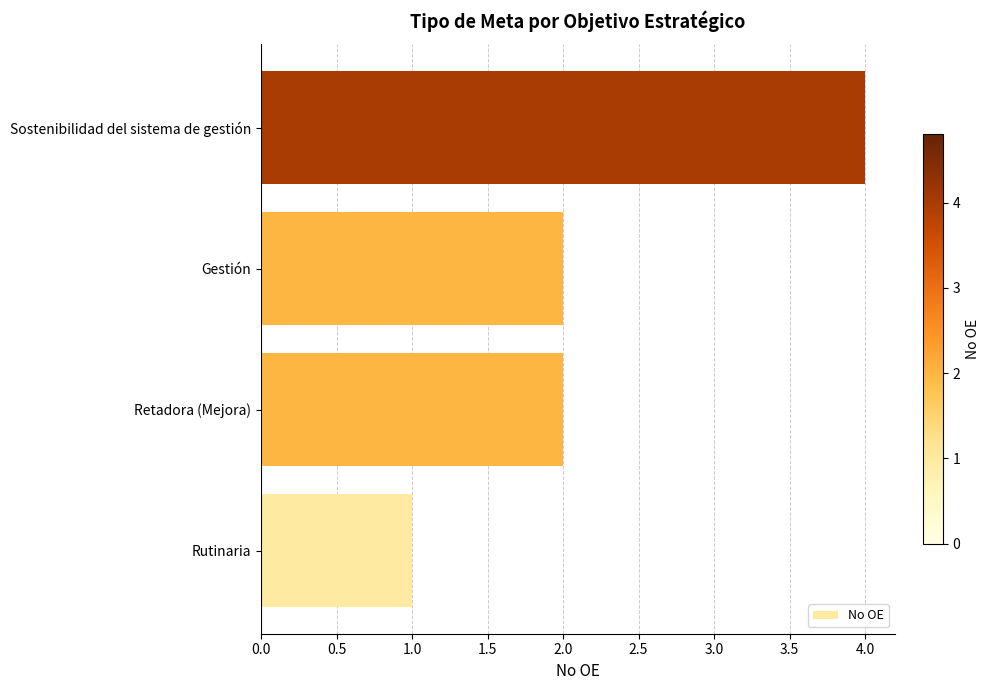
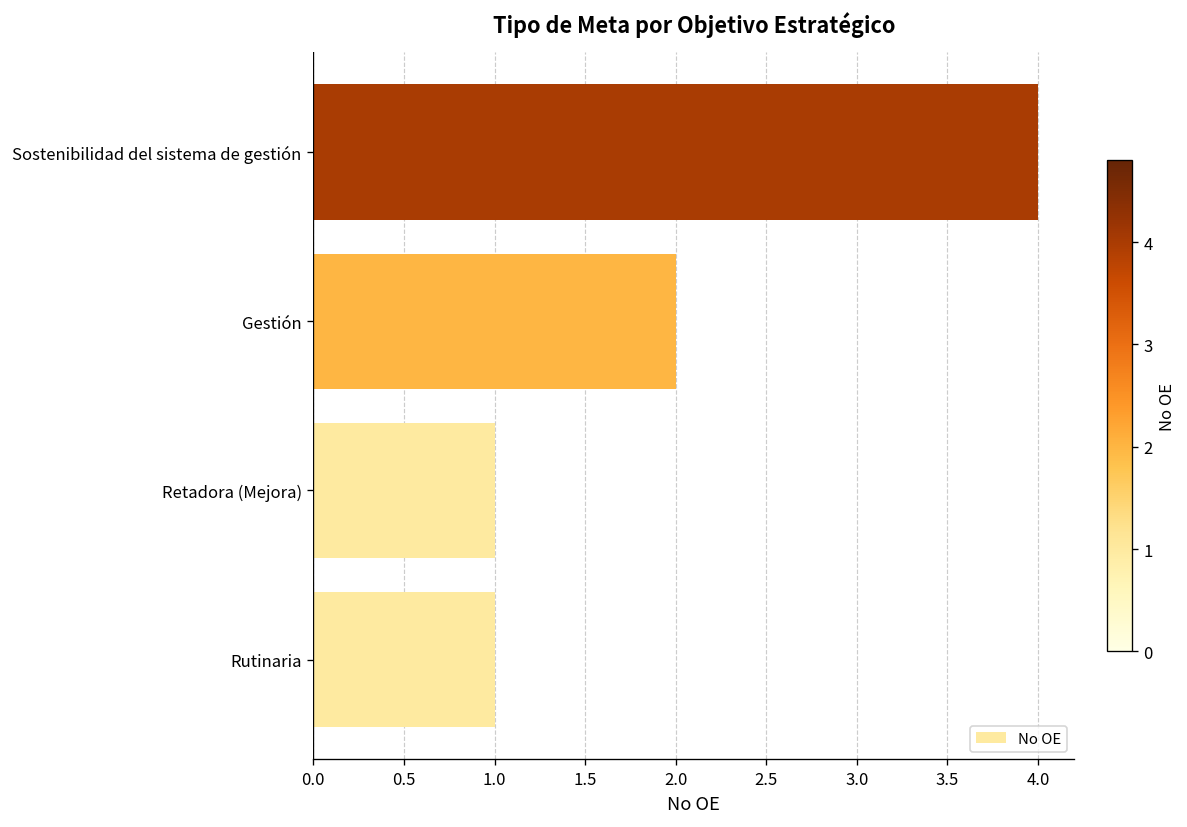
Retadora (Mejora): 2 -> 1
